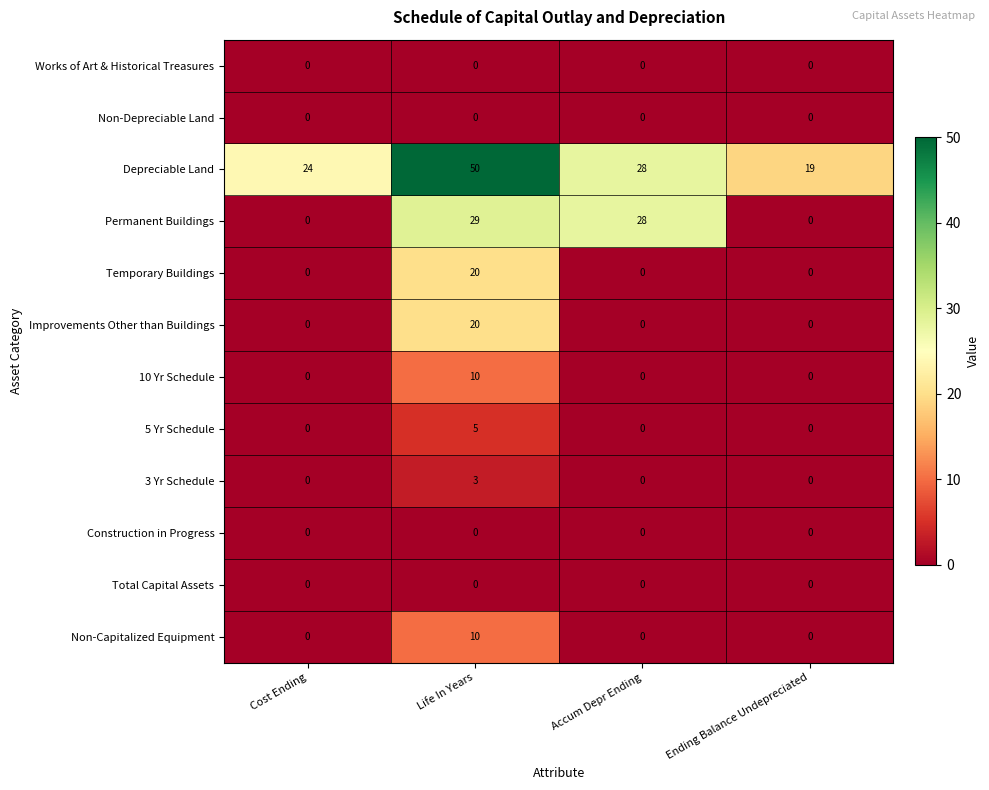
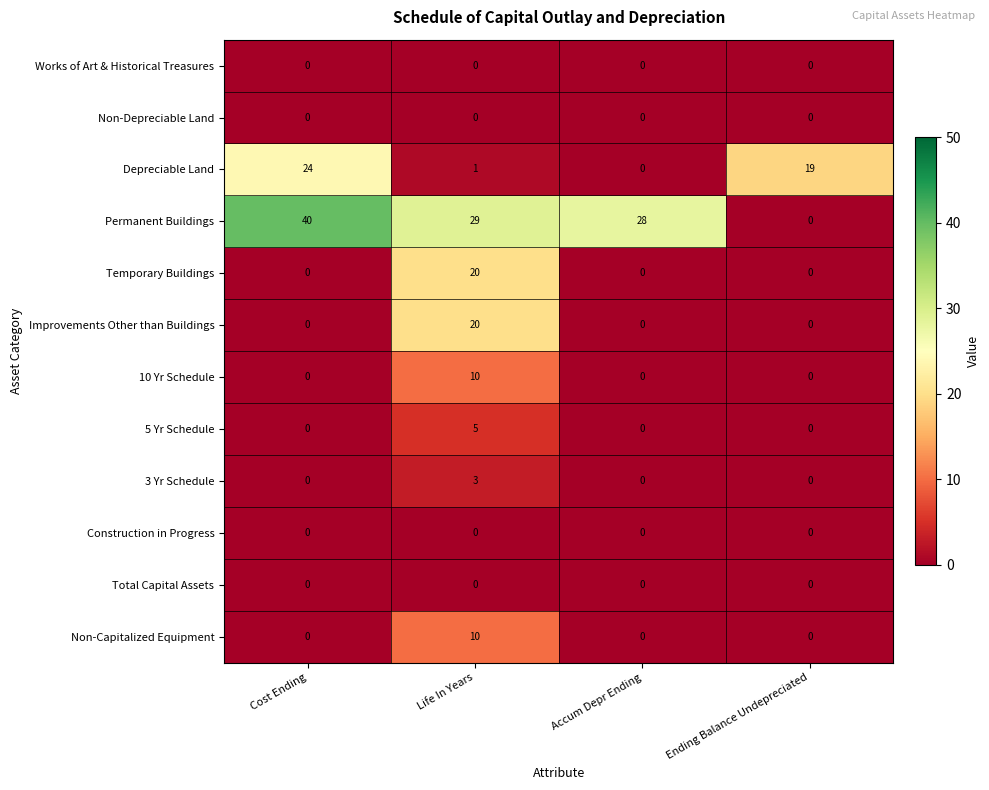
Depreciable Land, Life In Years: 50 -> 1
Depreciable Land, Accum Depr Ending: 28 -> 0
Permanent Buildings, Cost Ending: 0 -> 40
